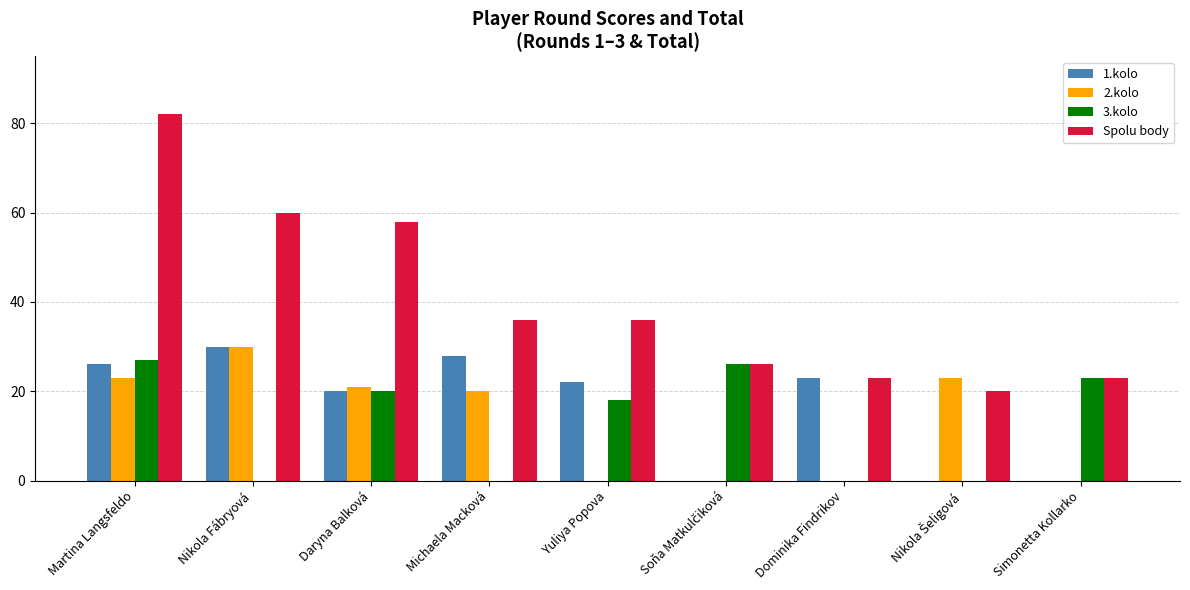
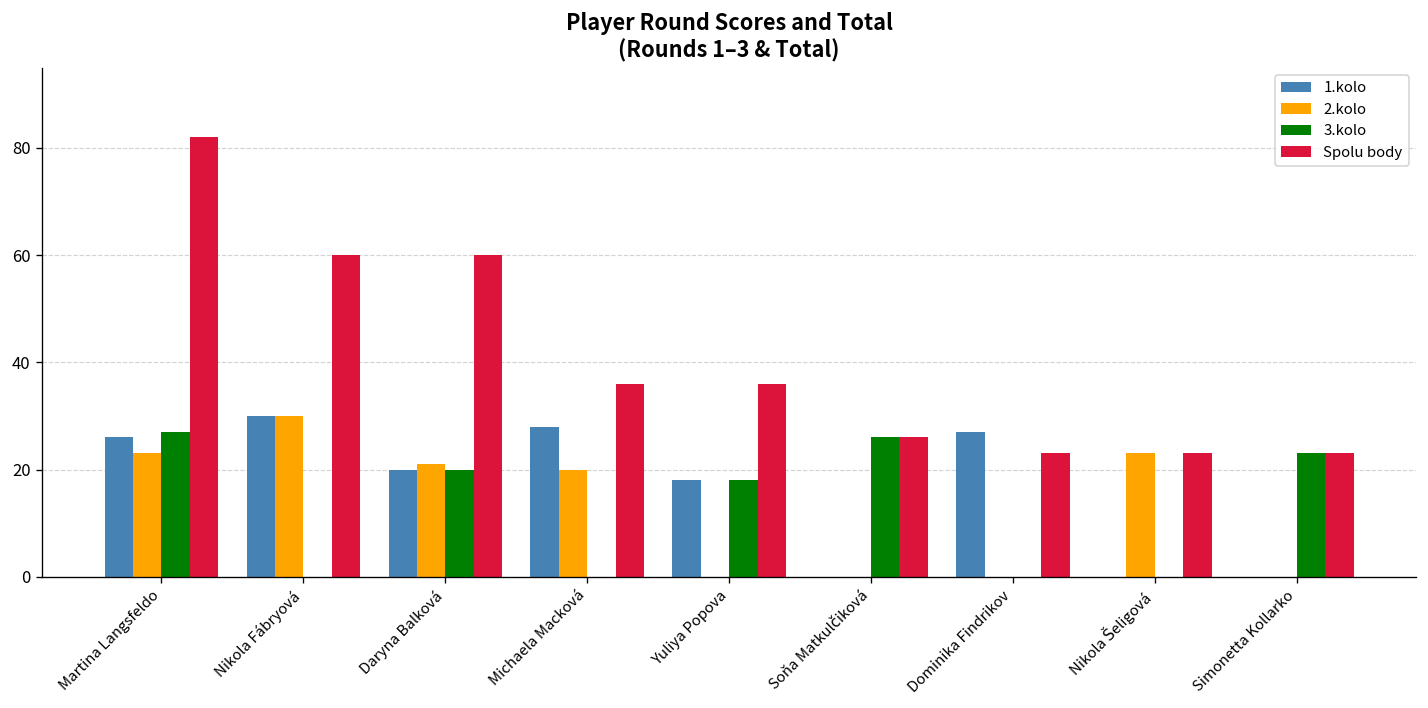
Spolu body, Daryna Balková: 58 -> 60
1.kolo, Yuliya Popova: 22 -> 18
1.kolo, Dominika Findrikov: 23 -> 27
Spolu body, Nikola Šeligová: 20 -> 23
